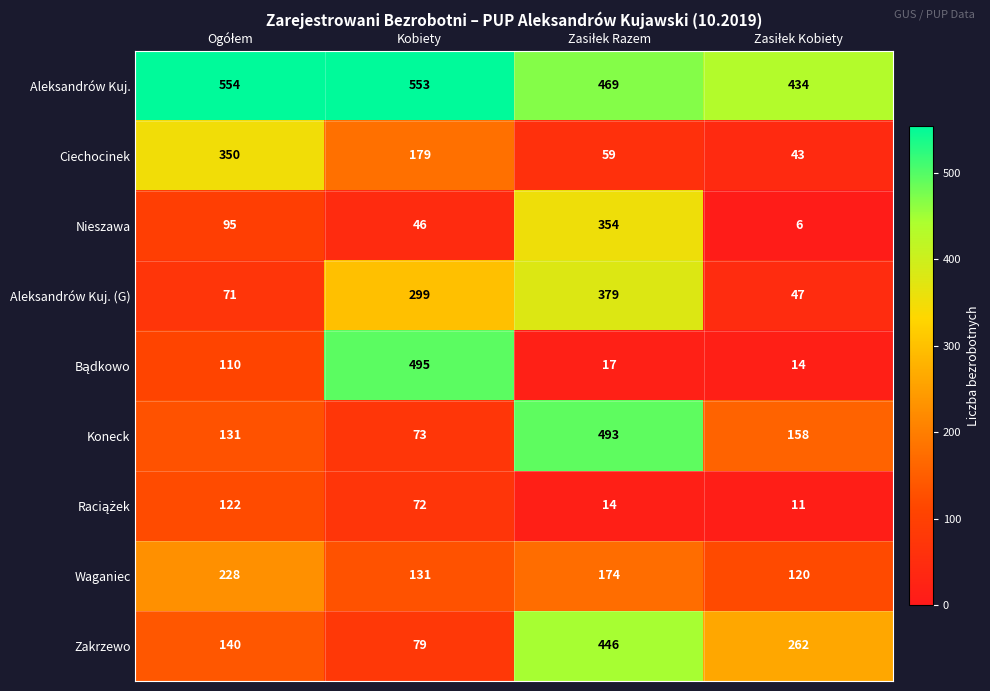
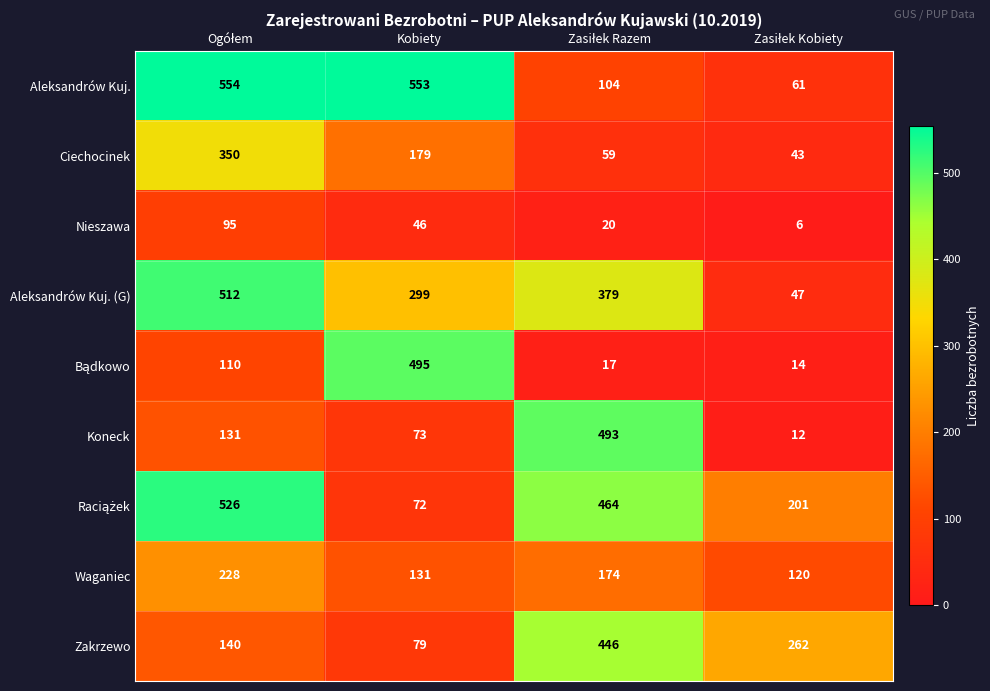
Aleksandrów Kuj., Zasiłek Razem: 469 -> 104
Aleksandrów Kuj., Zasiłek Kobiety: 434 -> 61
Nieszawa, Zasiłek Razem: 354 -> 20
Aleksandrów Kuj. (G), Ogółem: 71 -> 512
Koneck, Zasiłek Kobiety: 158 -> 12
Raciążek, Ogółem: 122 -> 526
Raciążek, Zasiłek Razem: 14 -> 464
Raciążek, Zasiłek Kobiety: 11 -> 201
